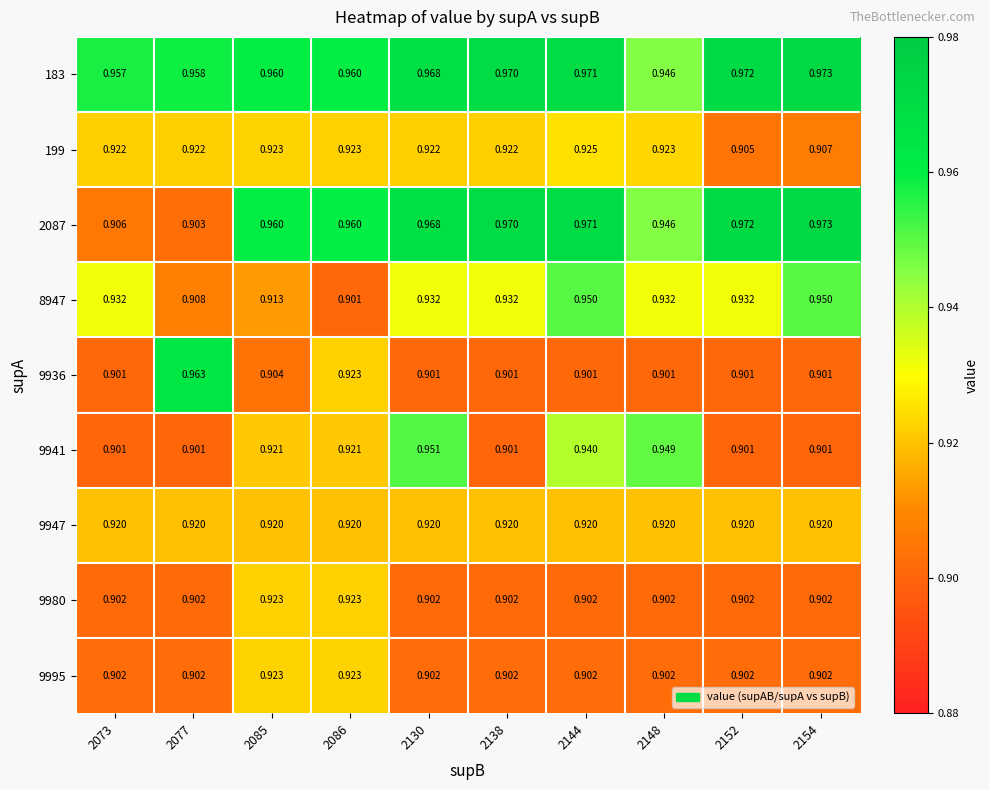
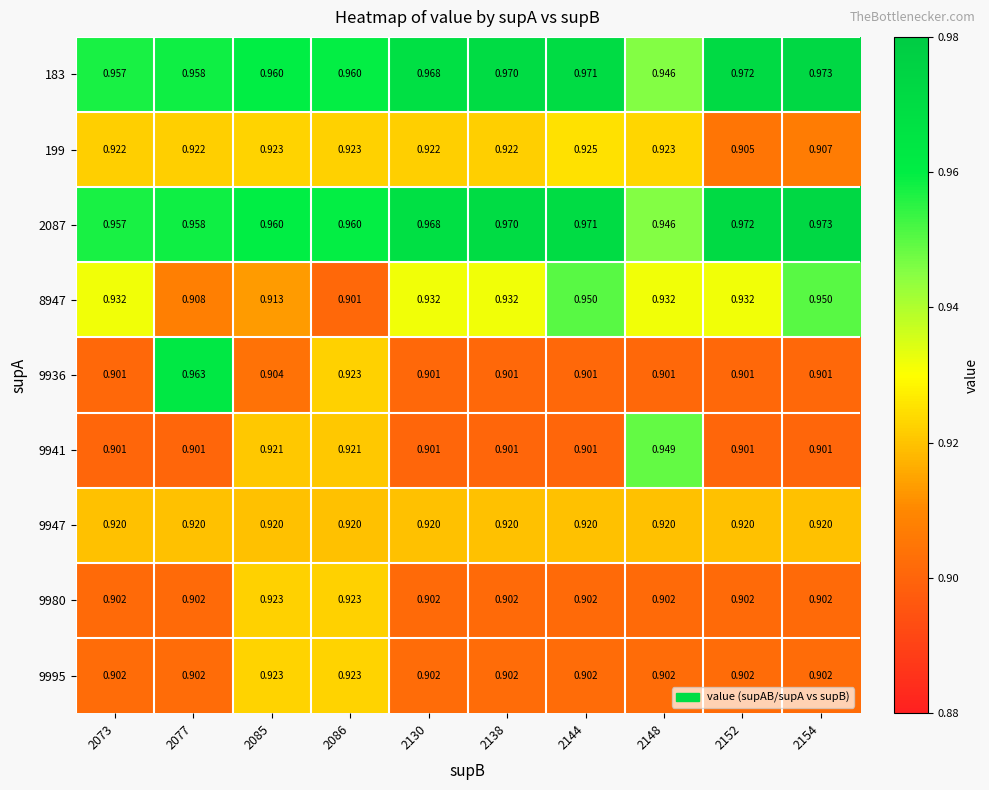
2087, 2073: 0.906 -> 0.957
2087, 2077: 0.903 -> 0.958
9941, 2130: 0.951 -> 0.901
9941, 2144: 0.940 -> 0.901
